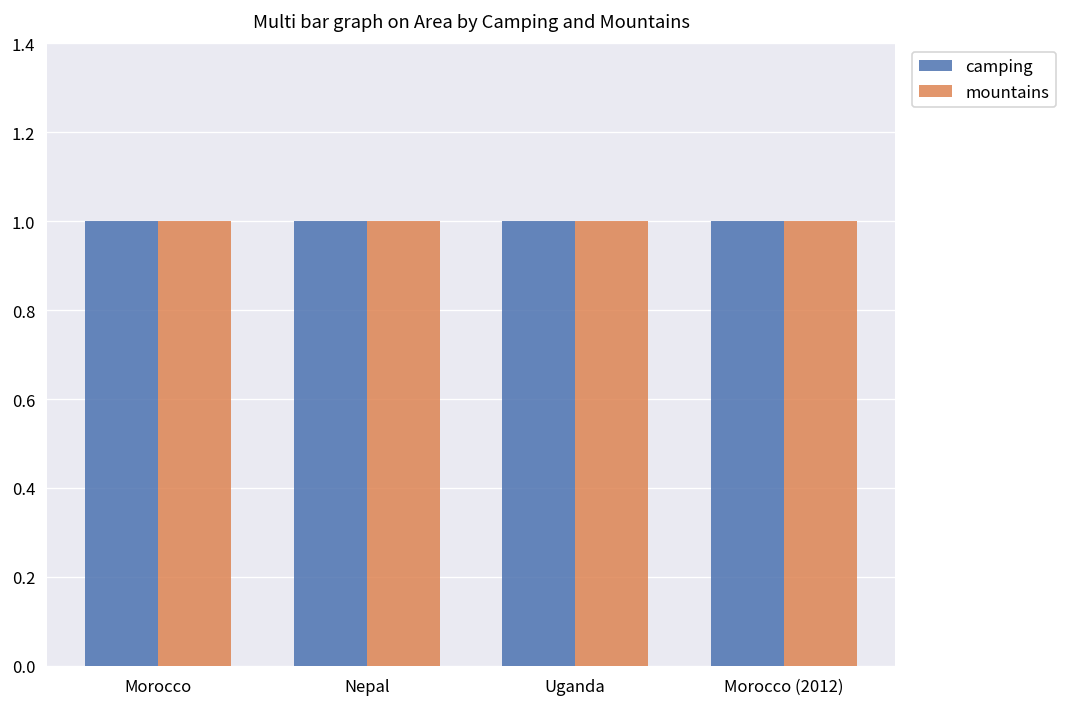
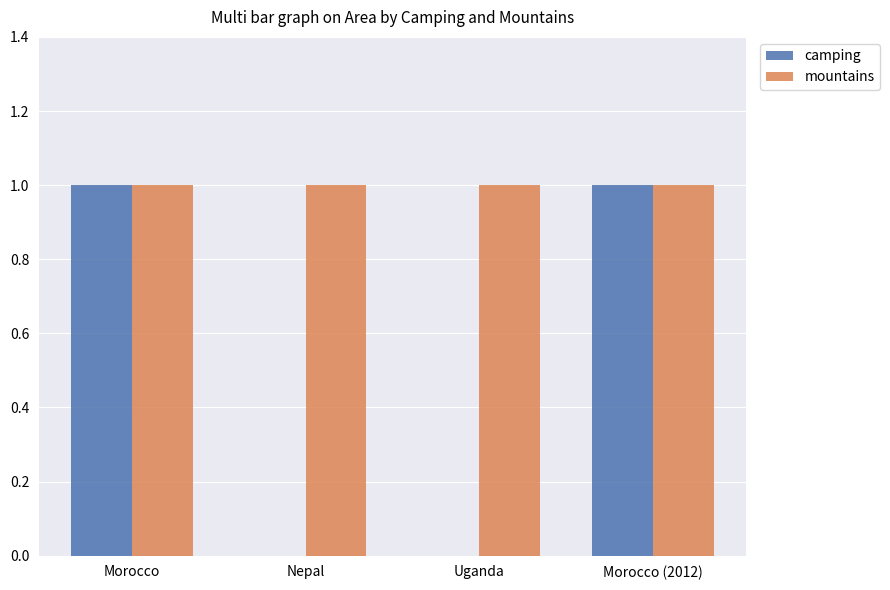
camping, Nepal: 1 -> 0
camping, Uganda: 1 -> 0
